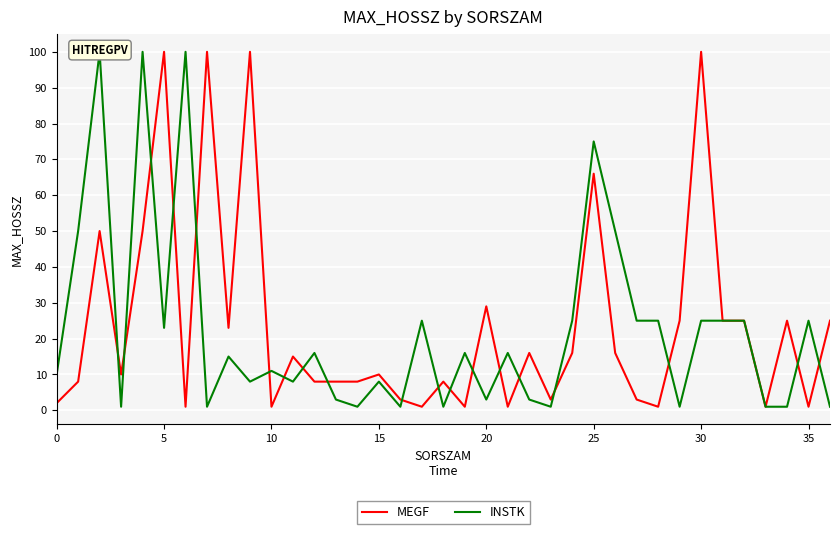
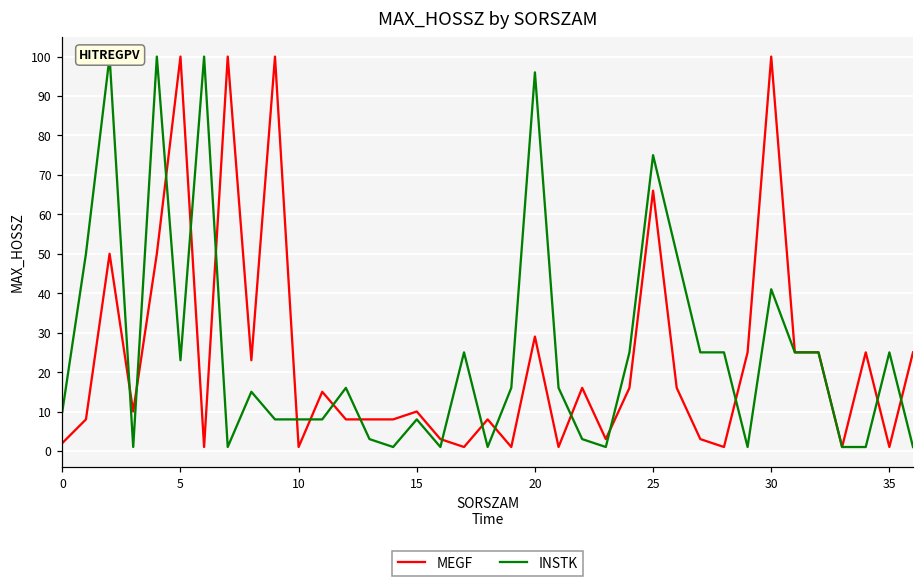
INSTK, 10: 11 -> 8
INSTK, 20: 3 -> 96
INSTK, 30: 25 -> 41
